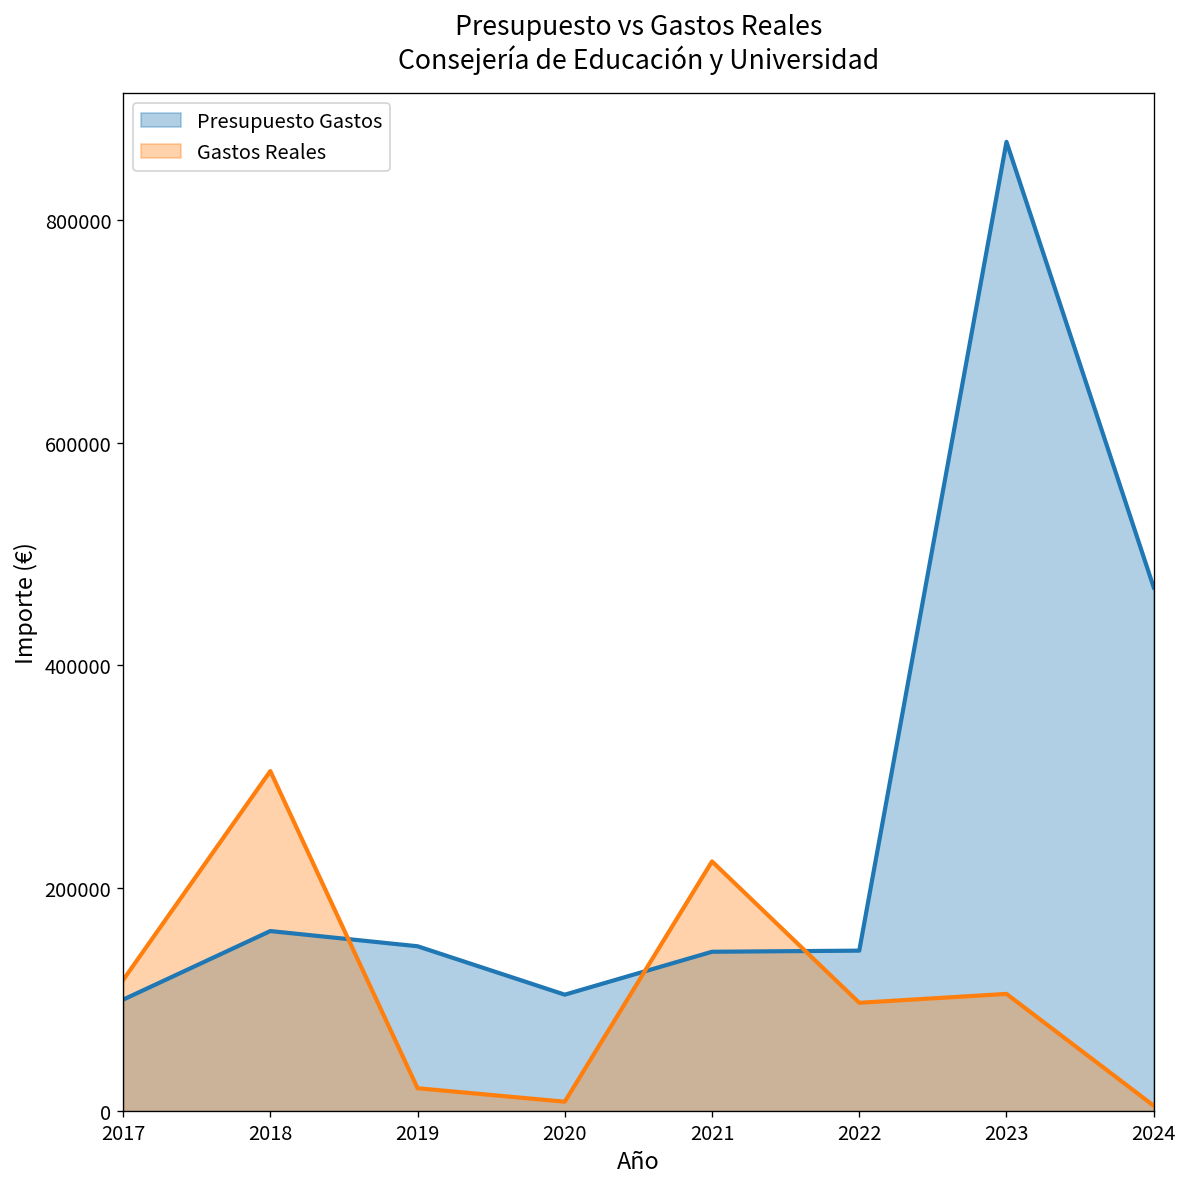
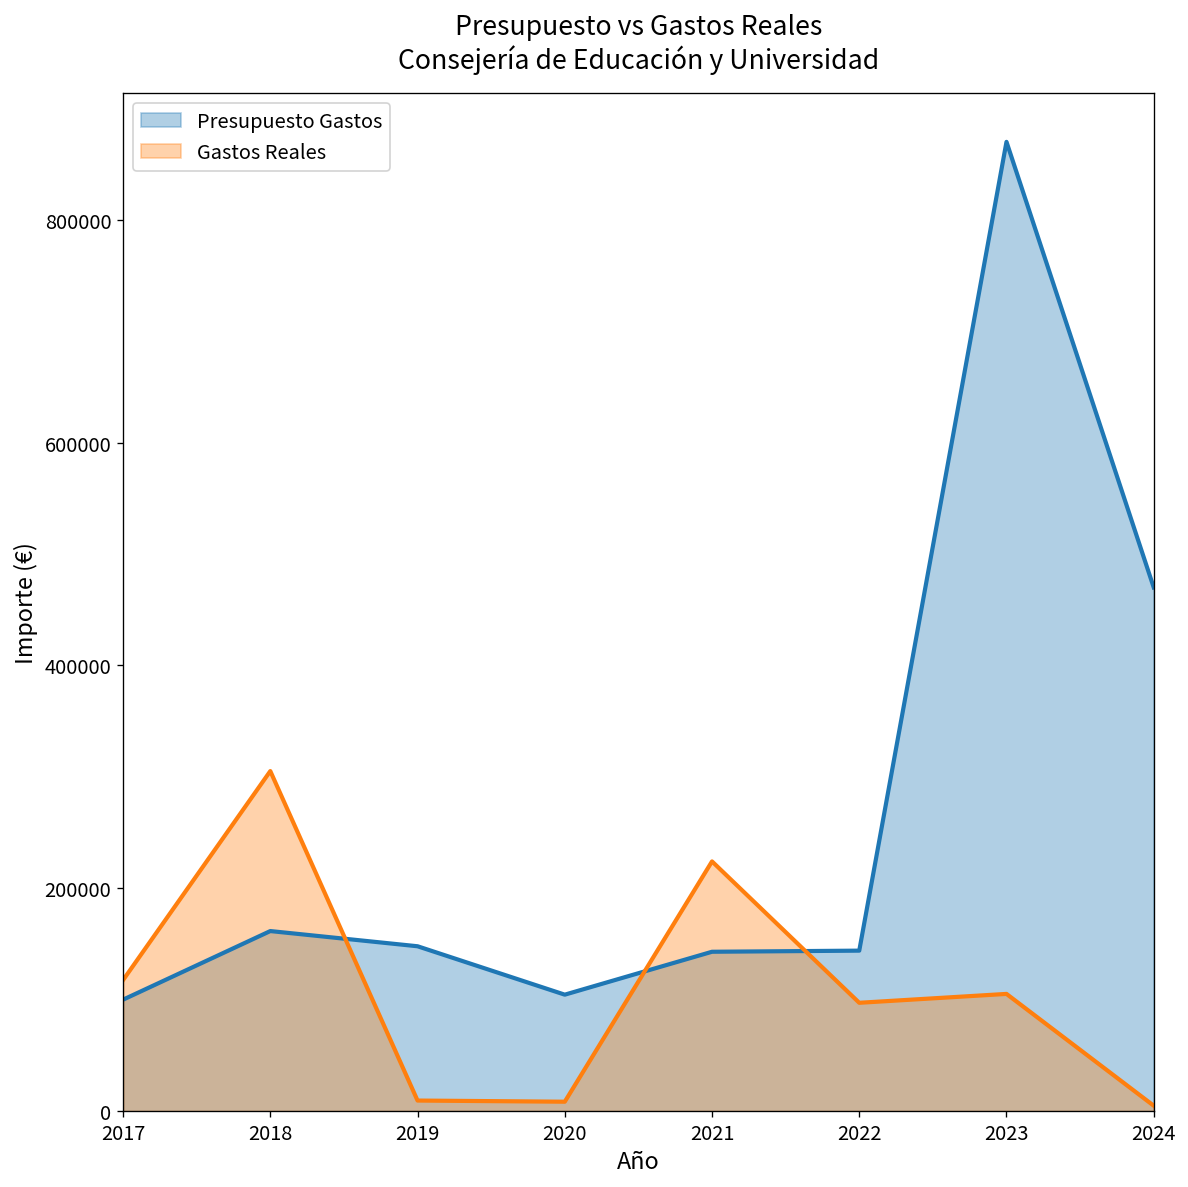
Gastos Reales, 2019: 20000 -> 10000
